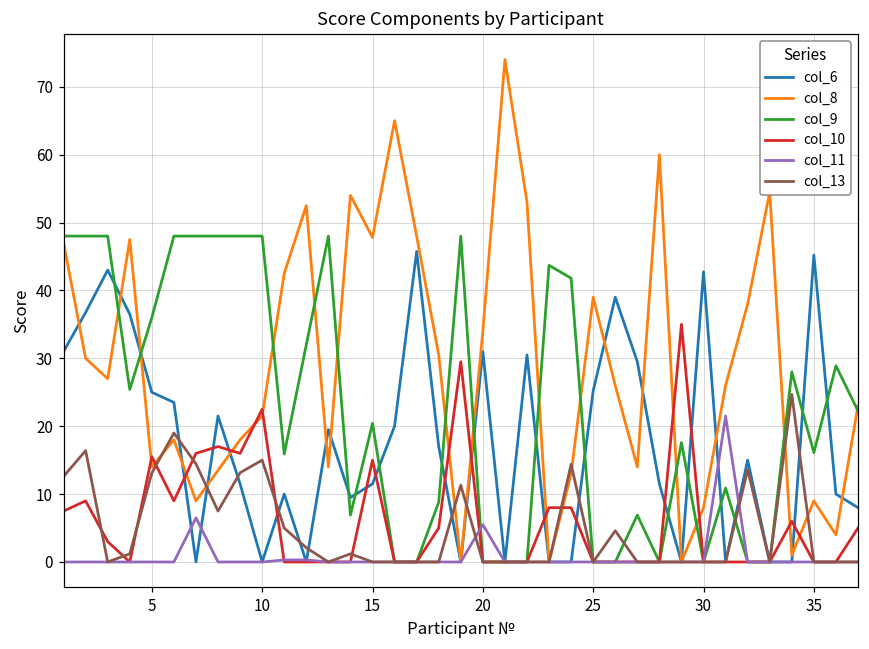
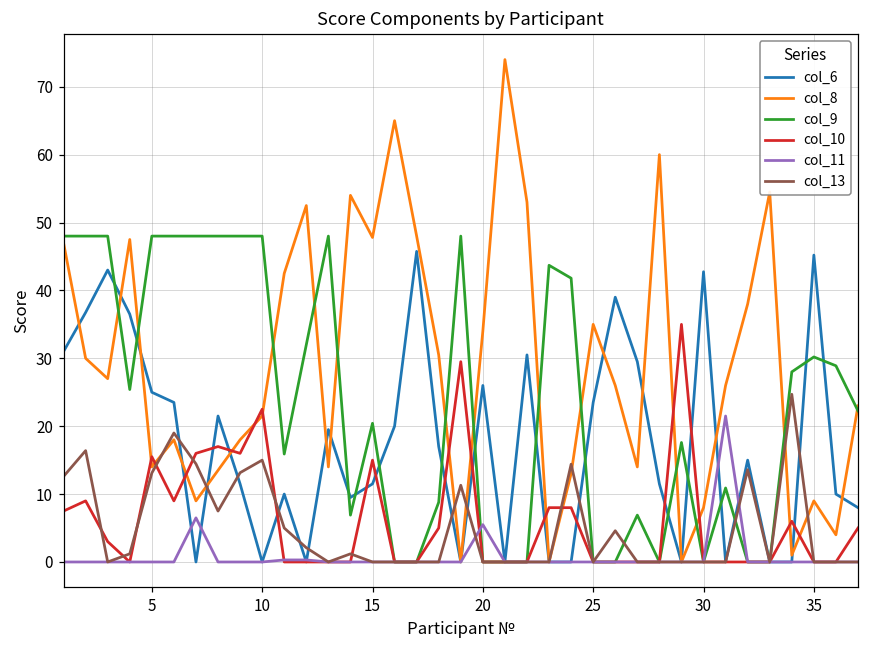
col_9, 5: 36 -> 48
col_6, 20: 31 -> 26
col_6, 25: 25 -> 24
col_8, 25: 39 -> 35
col_9, 35: 16 -> 30
